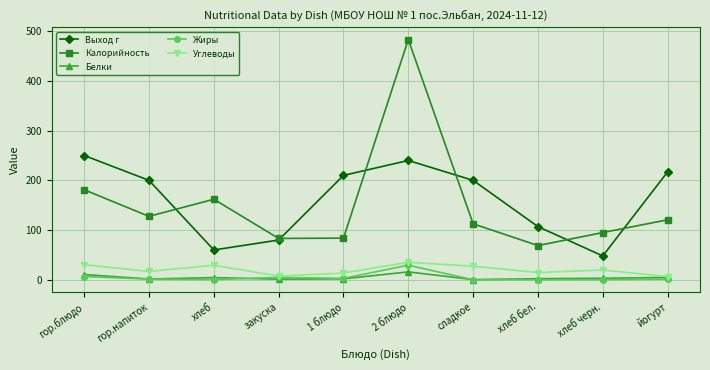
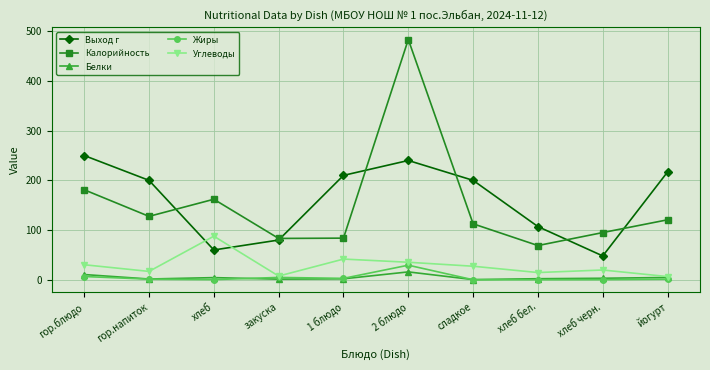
Углеводы, хлеб: 30 -> 90
Углеводы, 1 блюдо: 10 -> 40
